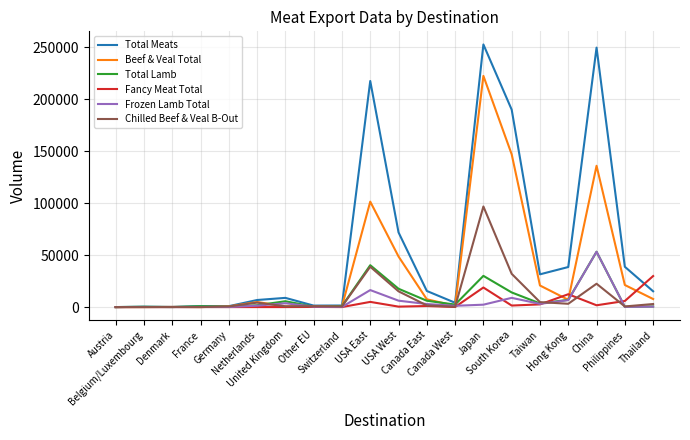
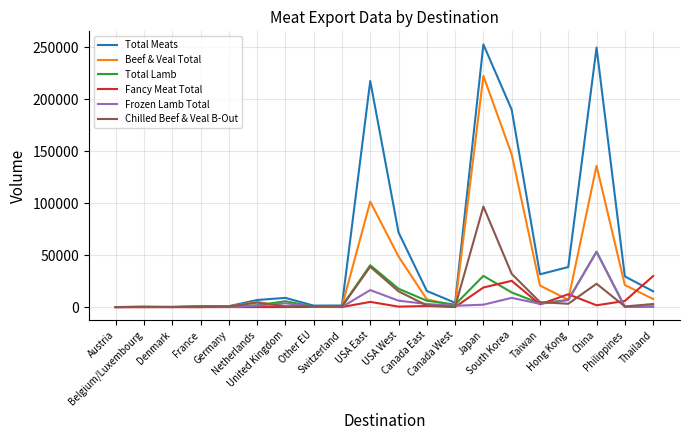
Fancy Meat Total, South Korea: 1000 -> 25000
Total Meats, Philippines: 39000 -> 29000
